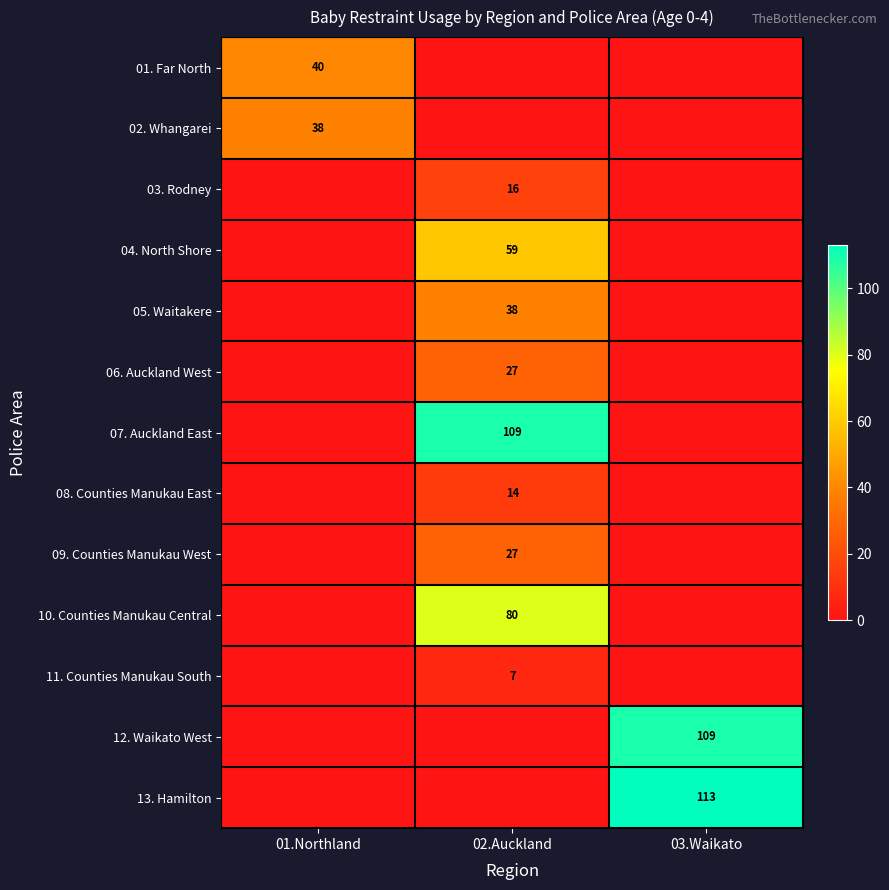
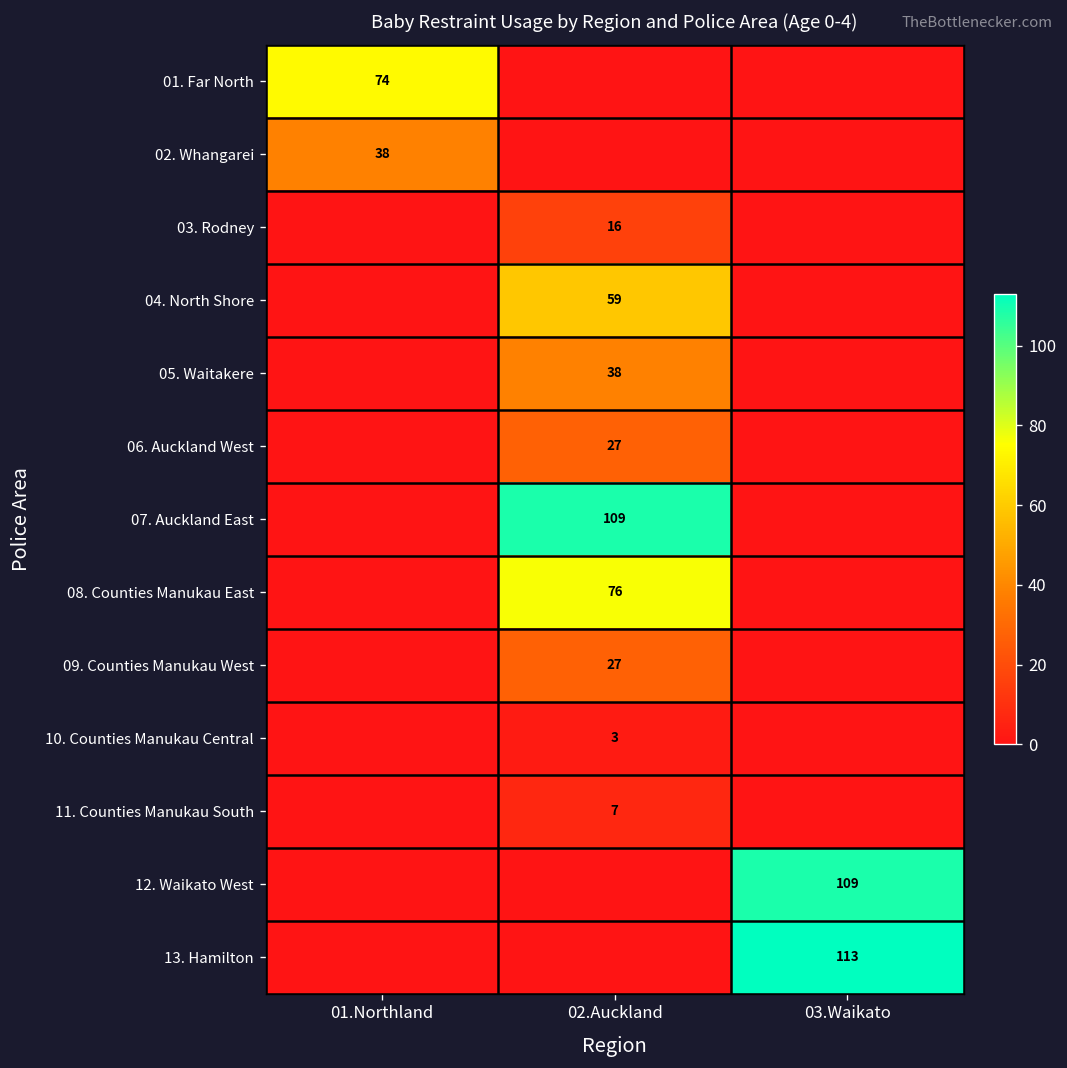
01. Far North, 01.Northland: 40 -> 74
08. Counties Manukau East, 02.Auckland: 14 -> 76
10. Counties Manukau Central, 02.Auckland: 80 -> 3
